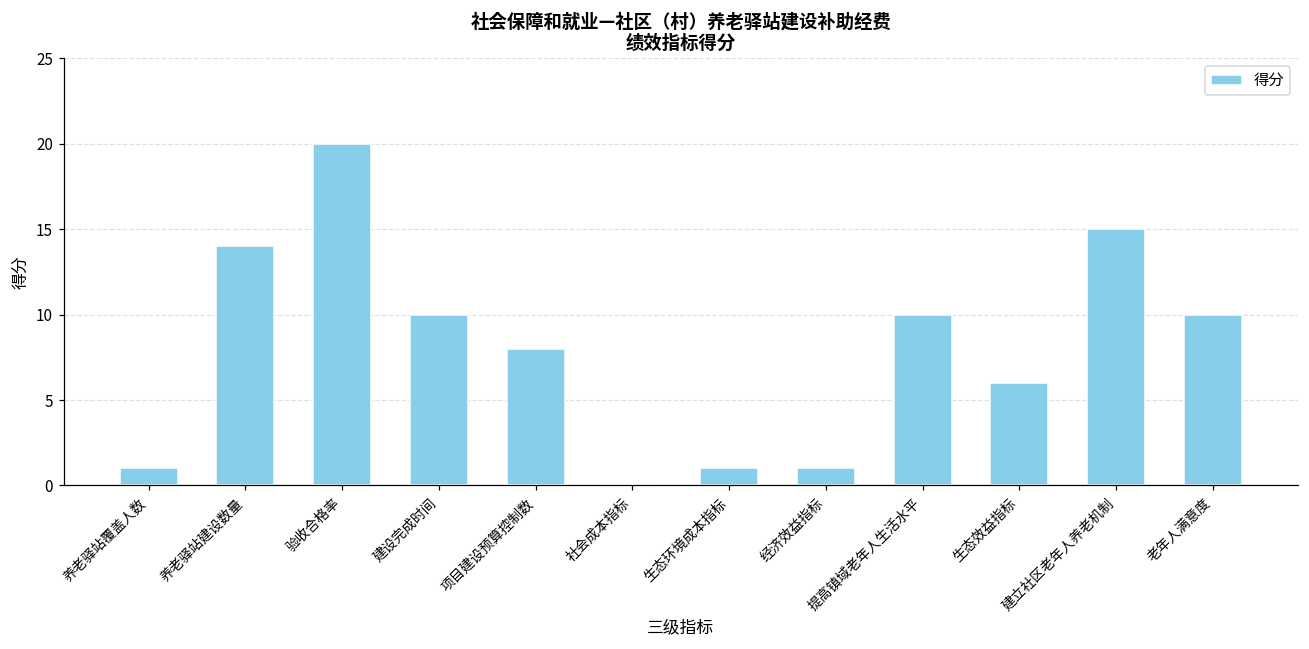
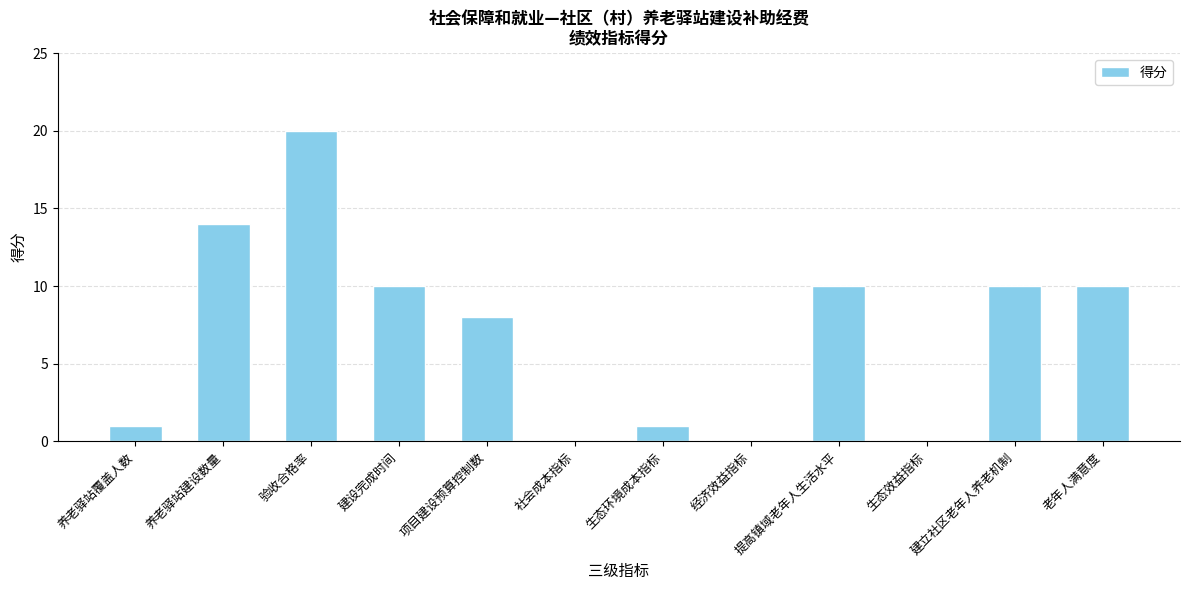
经济效益指标: 1 -> 0
生态效益指标: 6 -> 0
建立社区老年人养老机制: 15 -> 10
